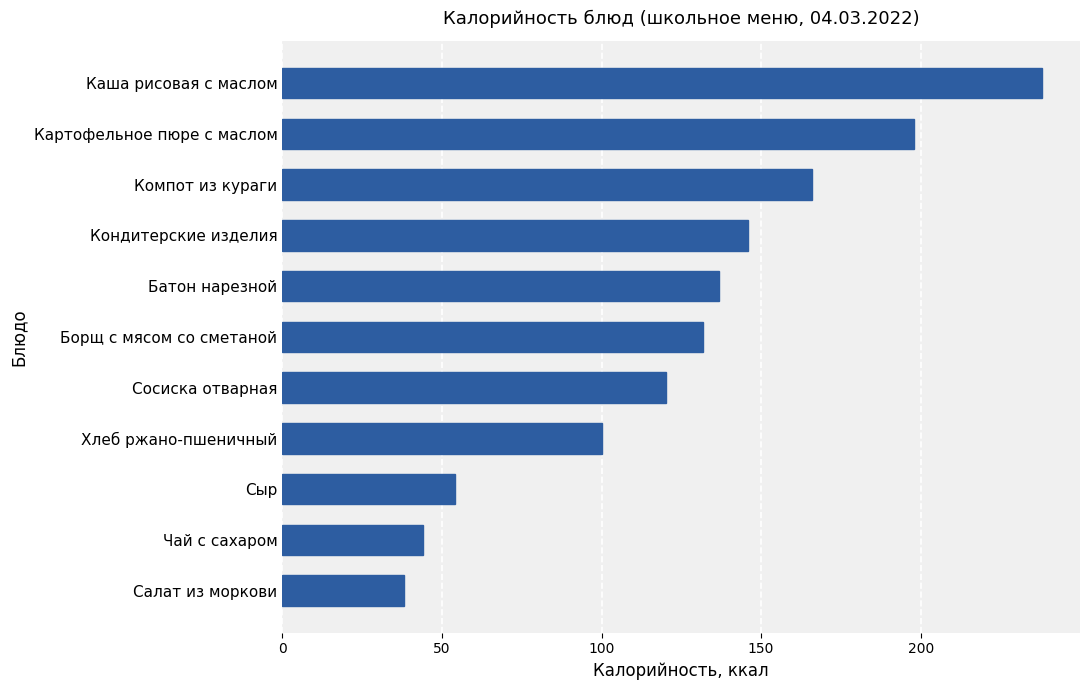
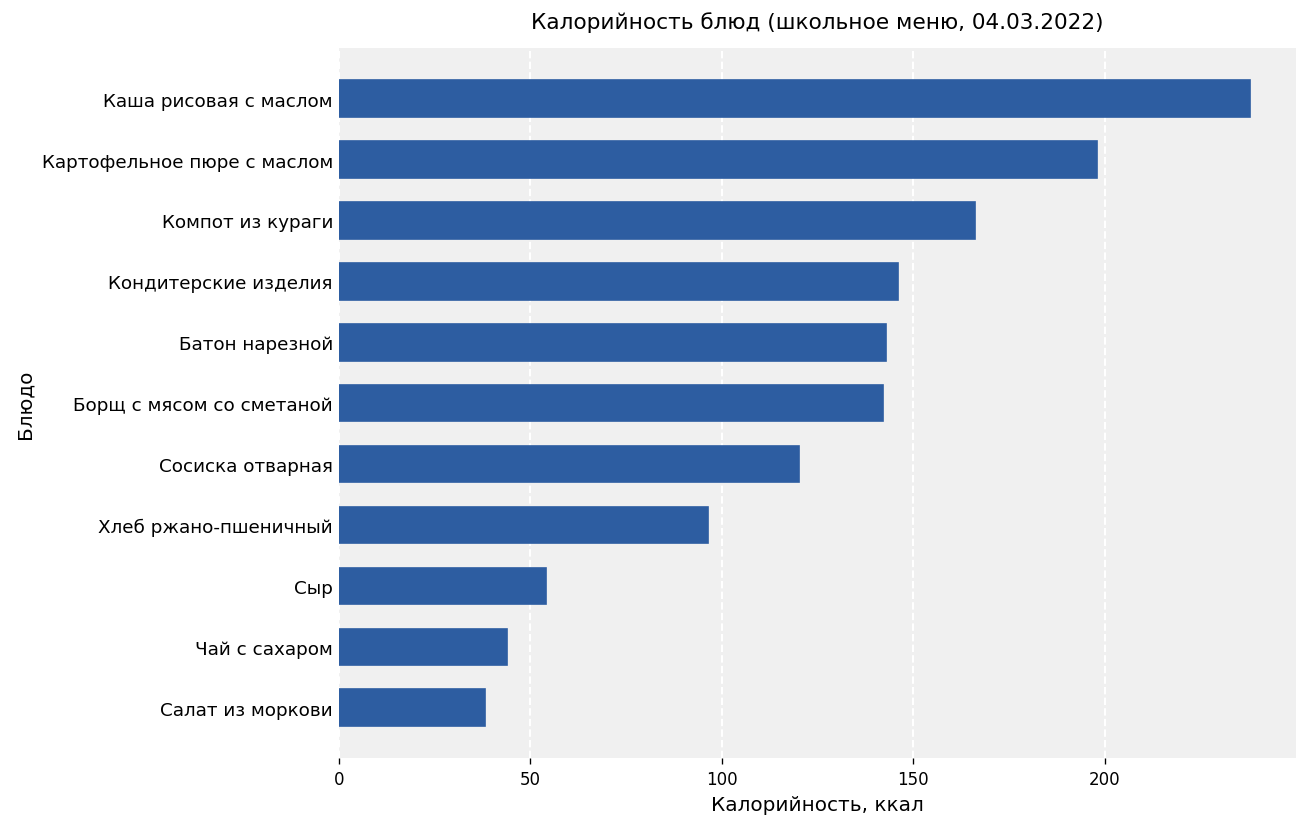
Батон нарезной: 137 -> 143
Борщ с мясом со сметаной: 132 -> 142
Хлеб ржано-пшеничный: 100 -> 97
